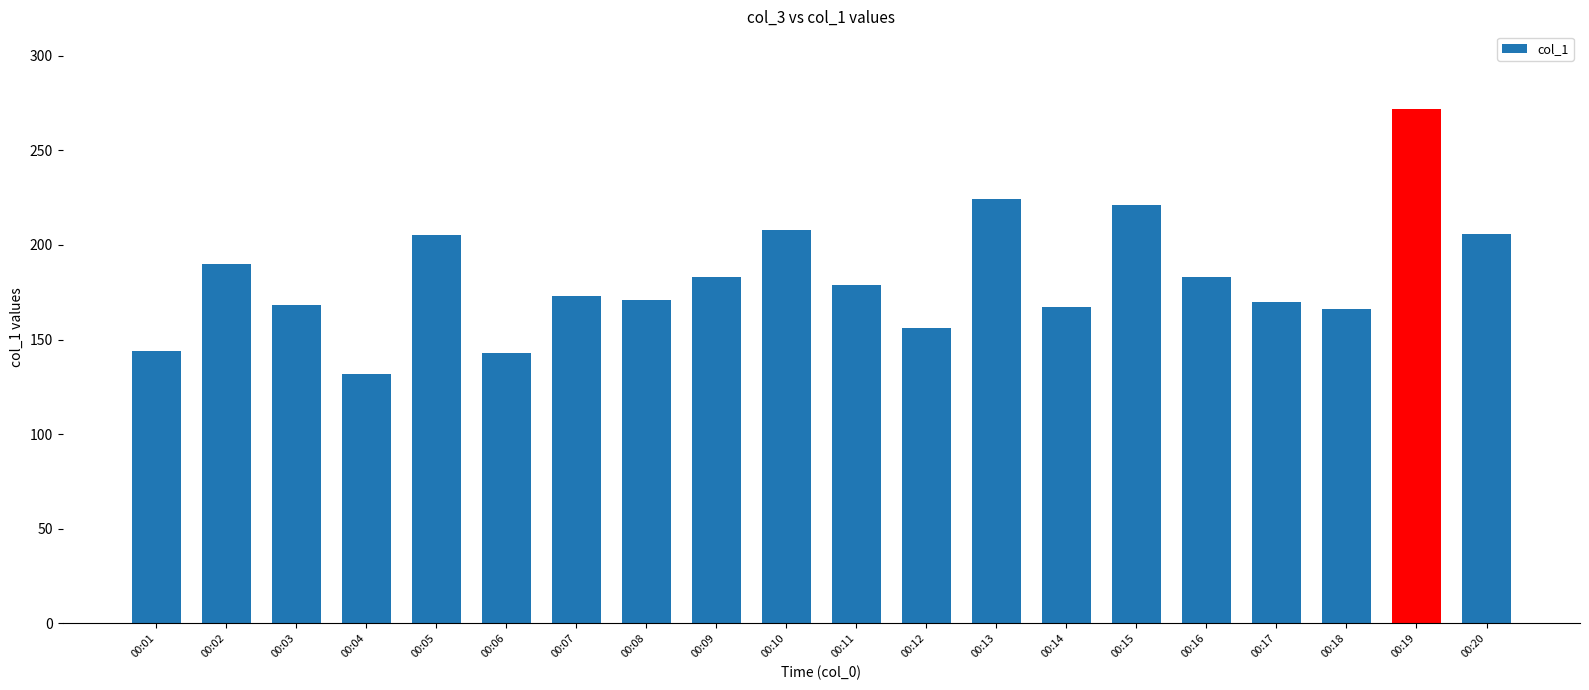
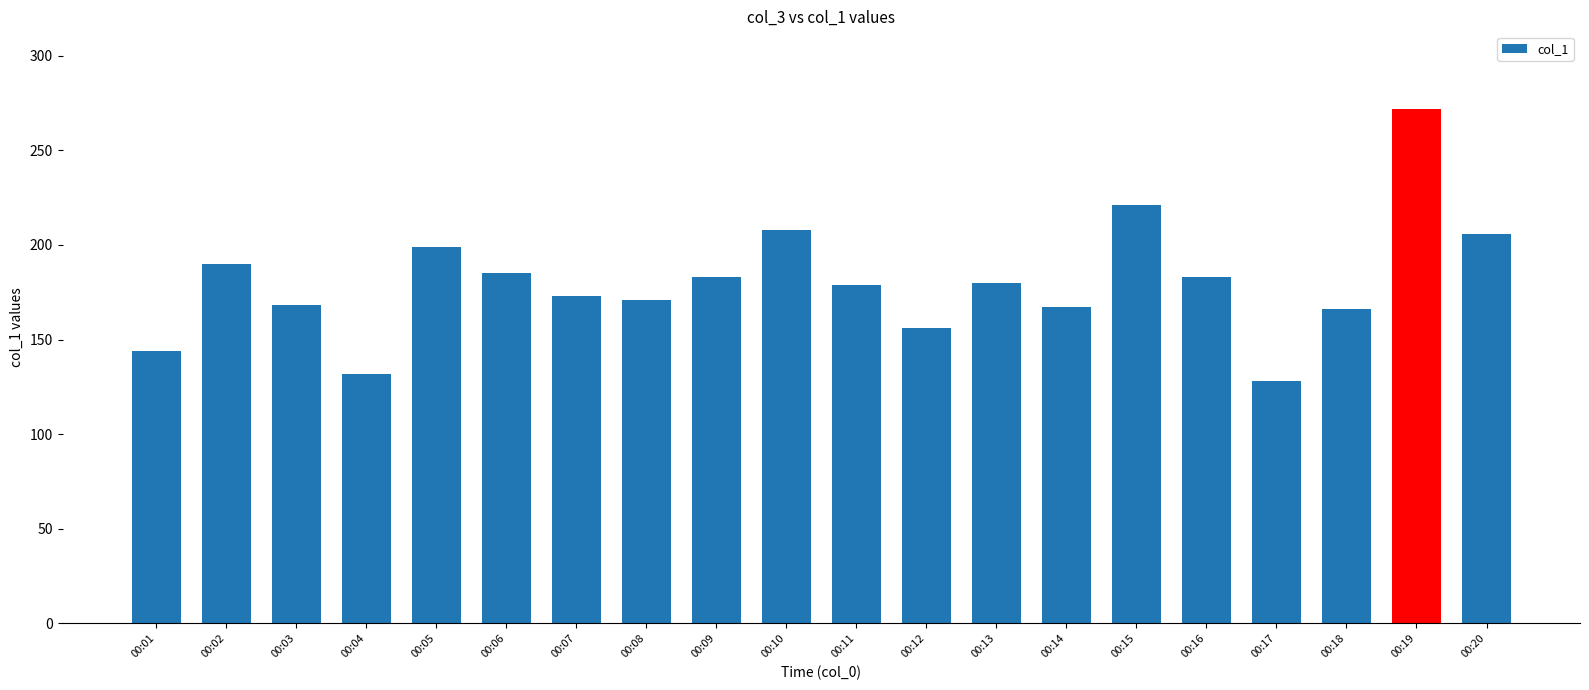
00:05: 205 -> 199
00:06: 143 -> 185
00:13: 224 -> 180
00:17: 170 -> 128
